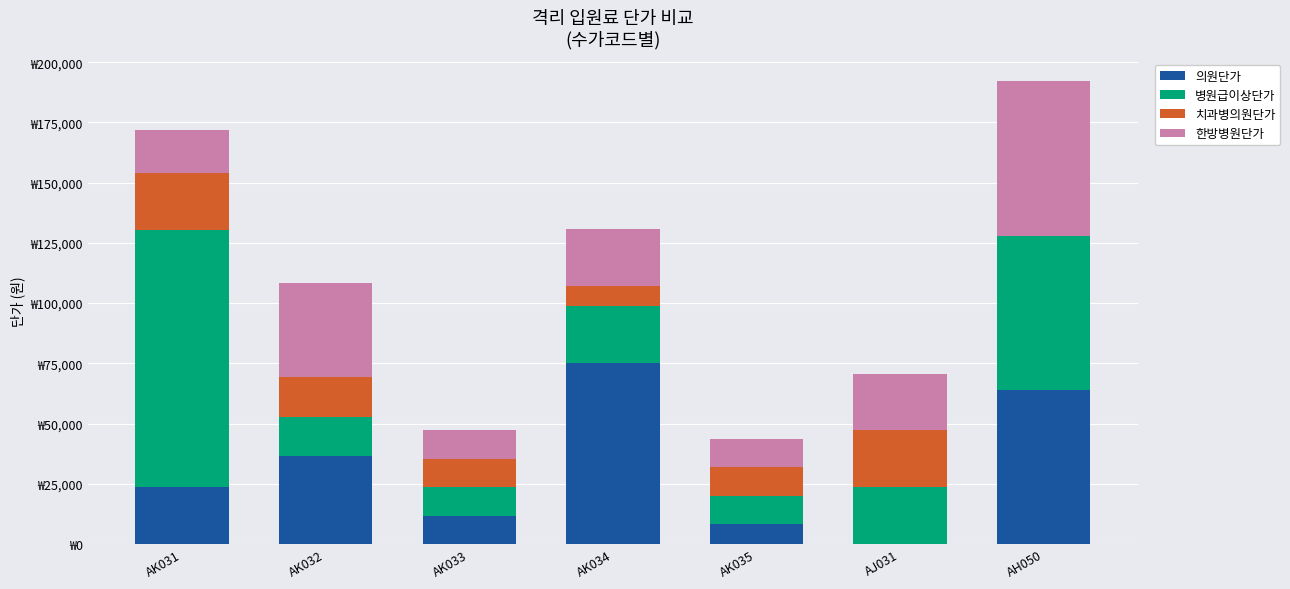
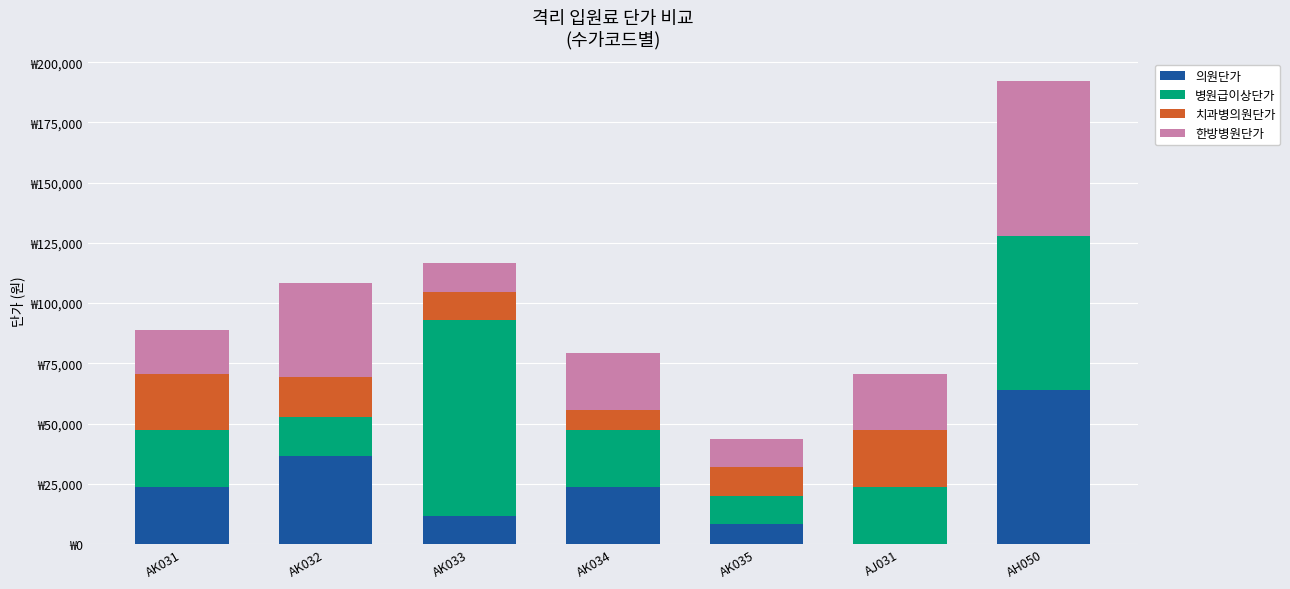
병원급이상단가, AK031: ₩107,000 -> ₩24,000
병원급이상단가, AK033: ₩12,000 -> ₩81,000
의원단가, AK034: ₩75,000 -> ₩24,000
